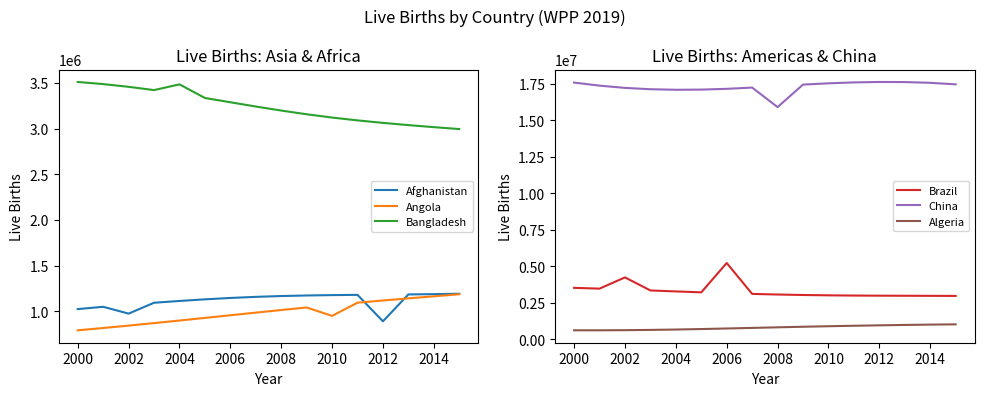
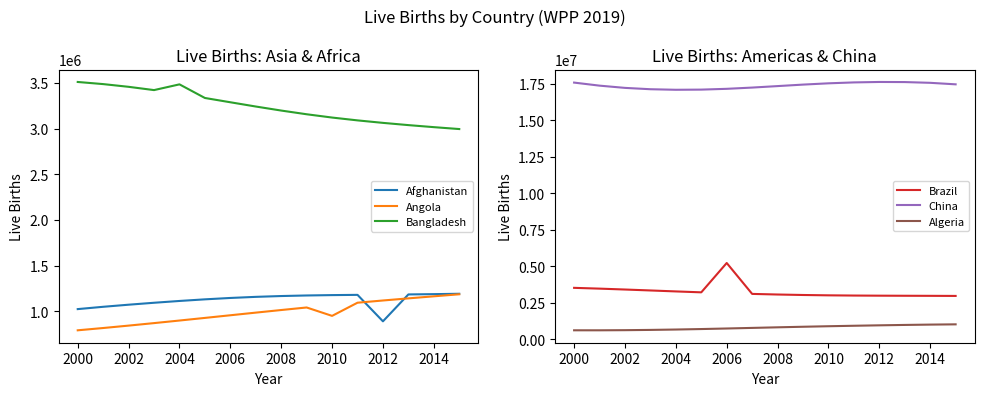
Live Births: Asia & Africa, Afghanistan, 2002: 1000000 -> 1100000
Live Births: Americas & China, Brazil, 2002: 4200000 -> 3400000
Live Births: Americas & China, China, 2008: 15900000 -> 17300000
